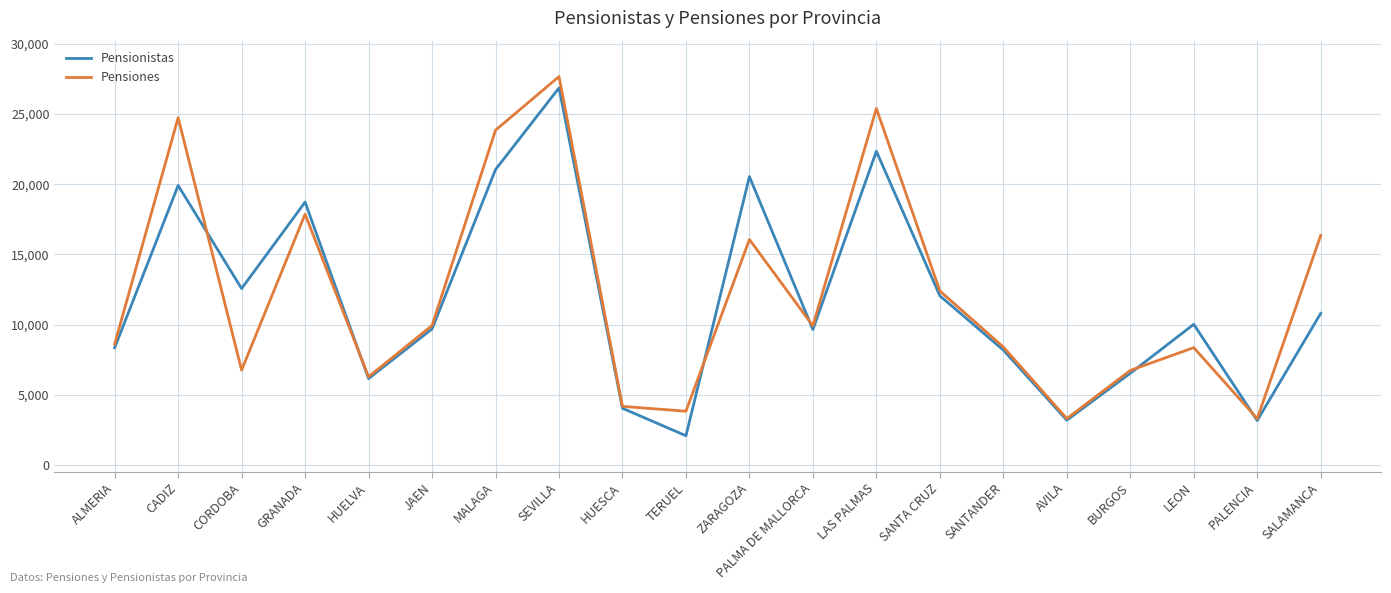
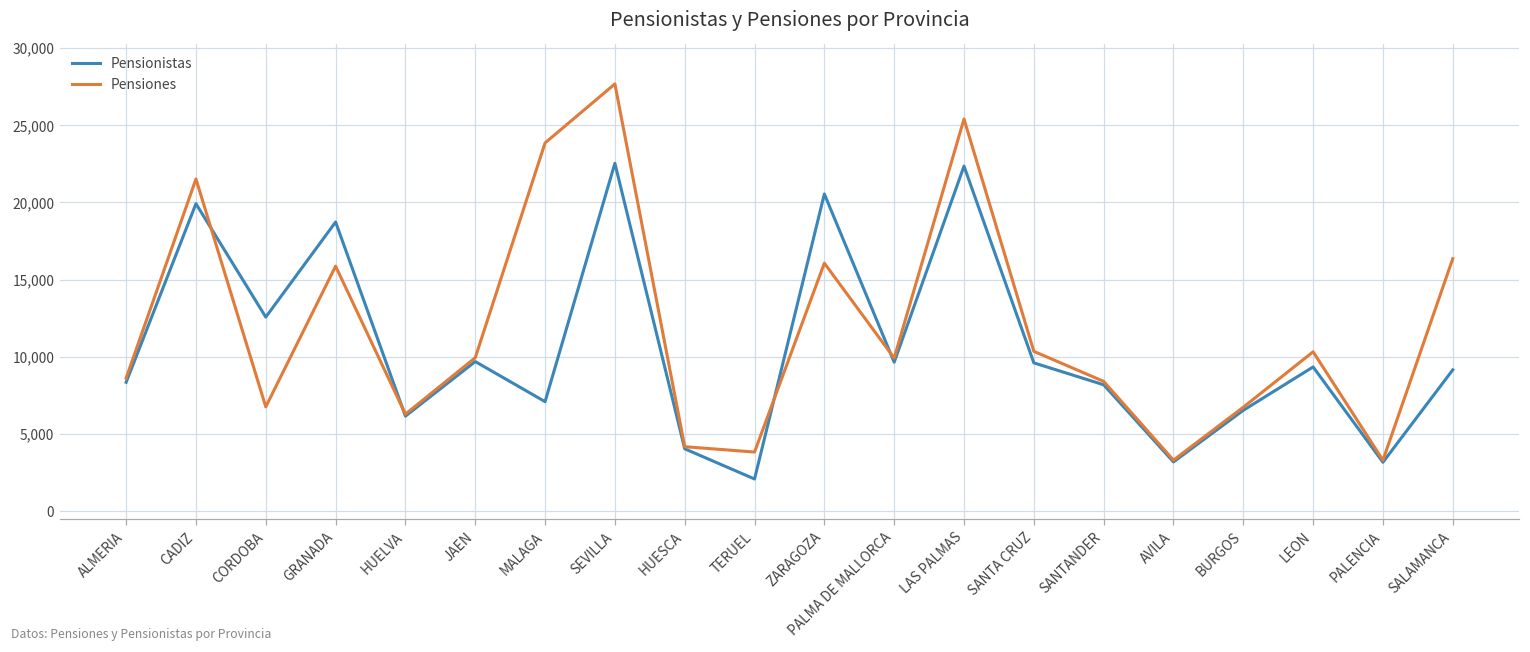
Pensiones, CADIZ: 24,700 -> 21,500
Pensiones, GRANADA: 17,900 -> 15,900
Pensionistas, MALAGA: 21,000 -> 7,100
Pensionistas, SEVILLA: 26,900 -> 22,500
Pensionistas, SANTA CRUZ: 12,100 -> 9,600
Pensiones, SANTA CRUZ: 12,400 -> 10,400
Pensionistas, LEON: 10,000 -> 9,300
Pensiones, LEON: 8,400 -> 10,300
Pensionistas, SALAMANCA: 10,800 -> 9,200
